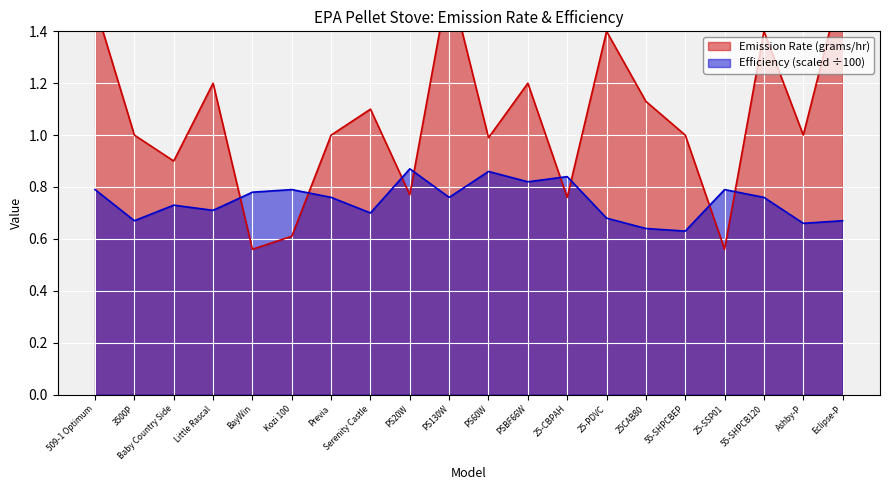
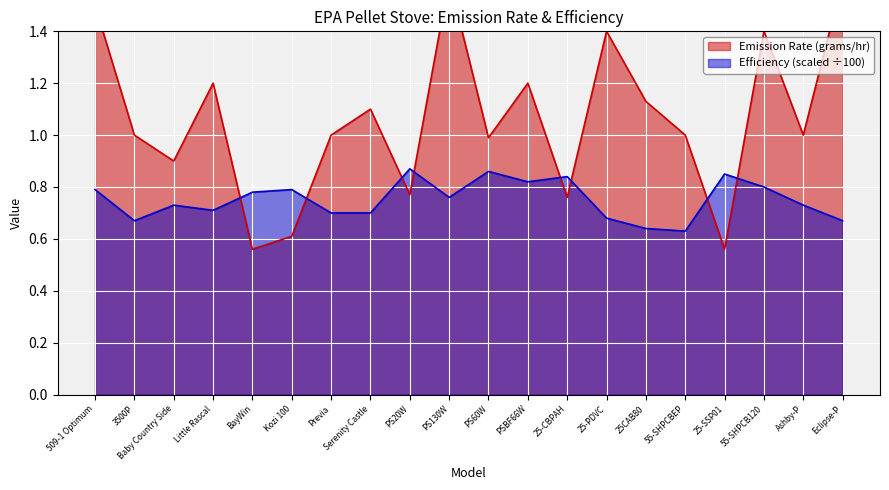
Efficiency (scaled ÷100), Previa: 0.76 -> 0.70
Efficiency (scaled ÷100), 25-SSP01: 0.79 -> 0.85
Efficiency (scaled ÷100), 55-SHPCB120: 0.76 -> 0.80
Efficiency (scaled ÷100), Ashby-P: 0.66 -> 0.73
